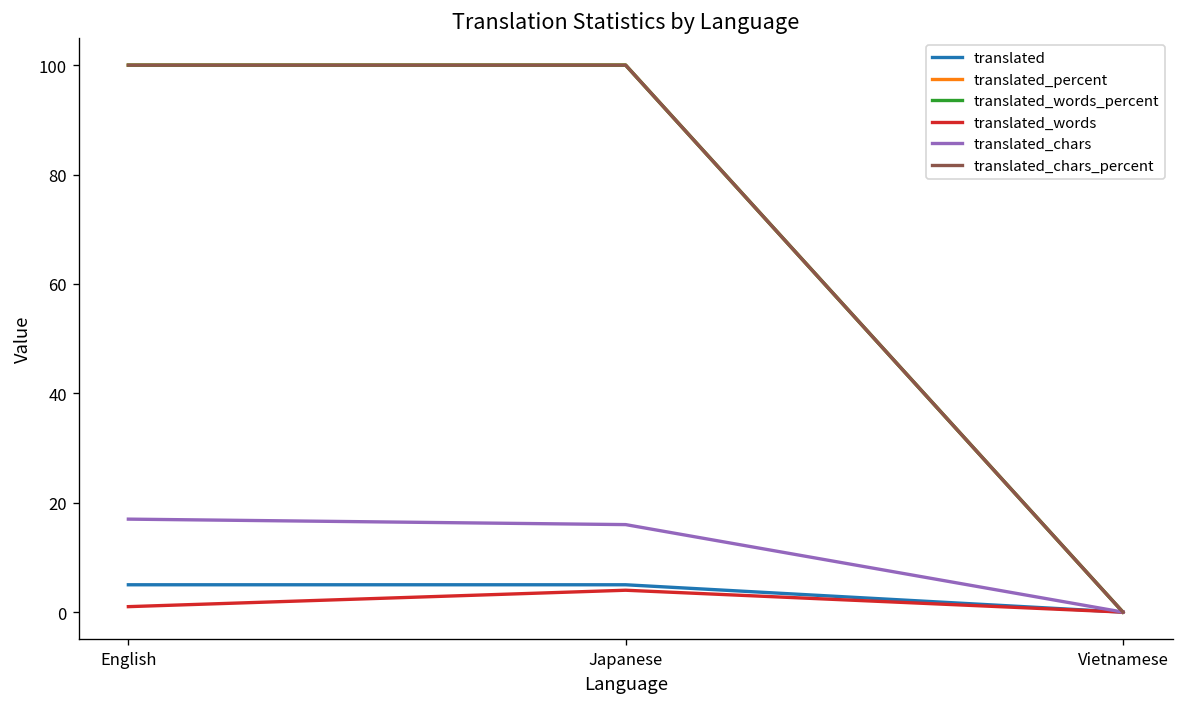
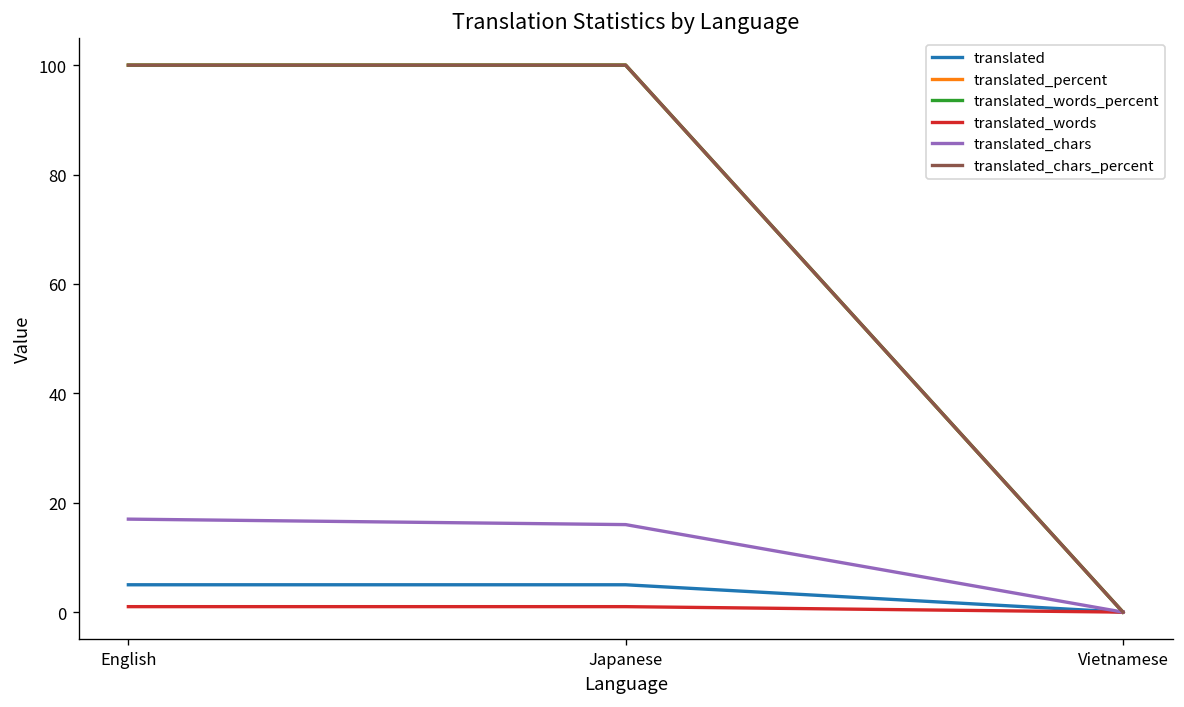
translated_words, Japanese: 4 -> 1
